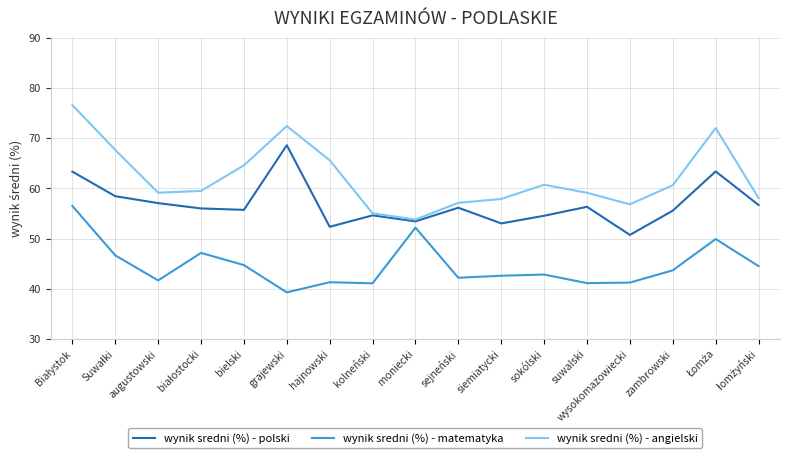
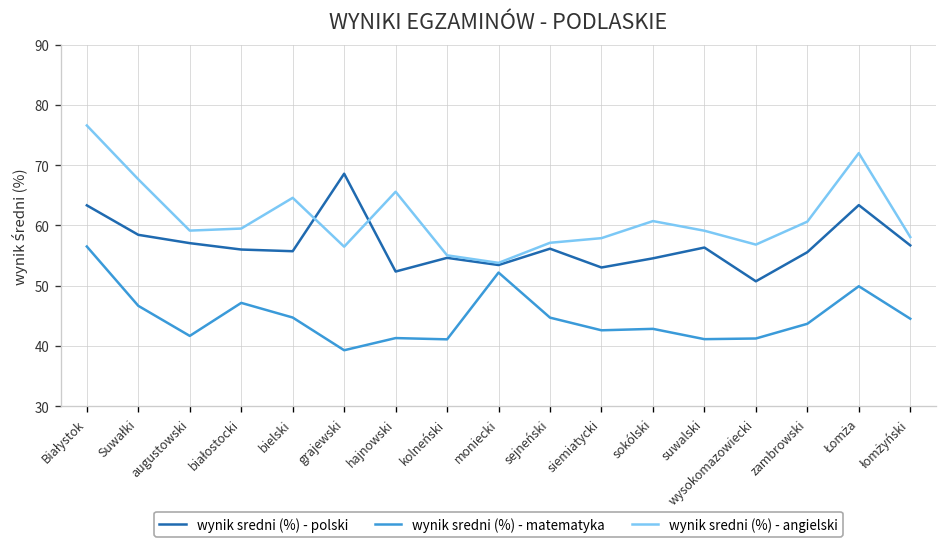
wynik sredni (%) - angielski, grajewski: 72 -> 56
wynik sredni (%) - matematyka, sejneński: 42 -> 45
